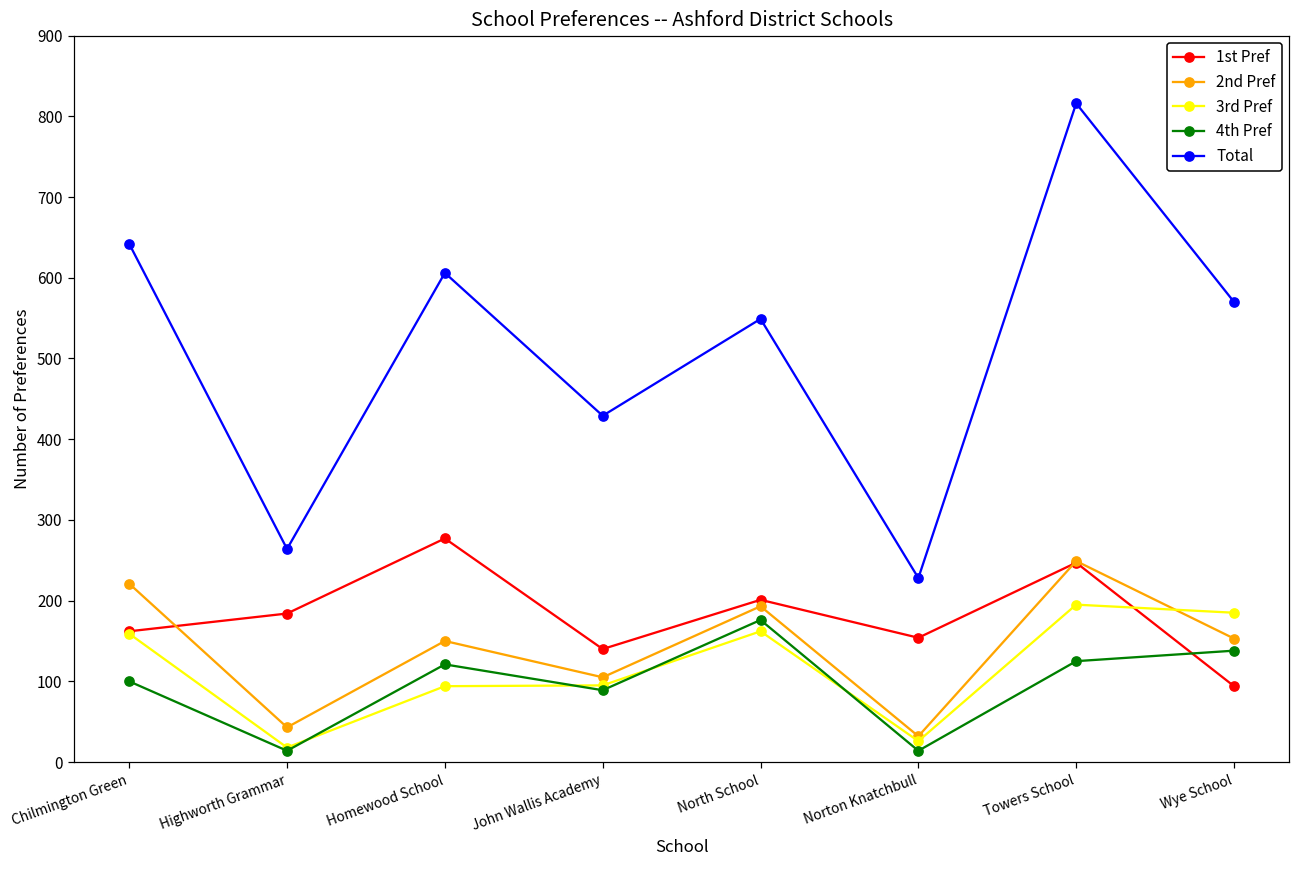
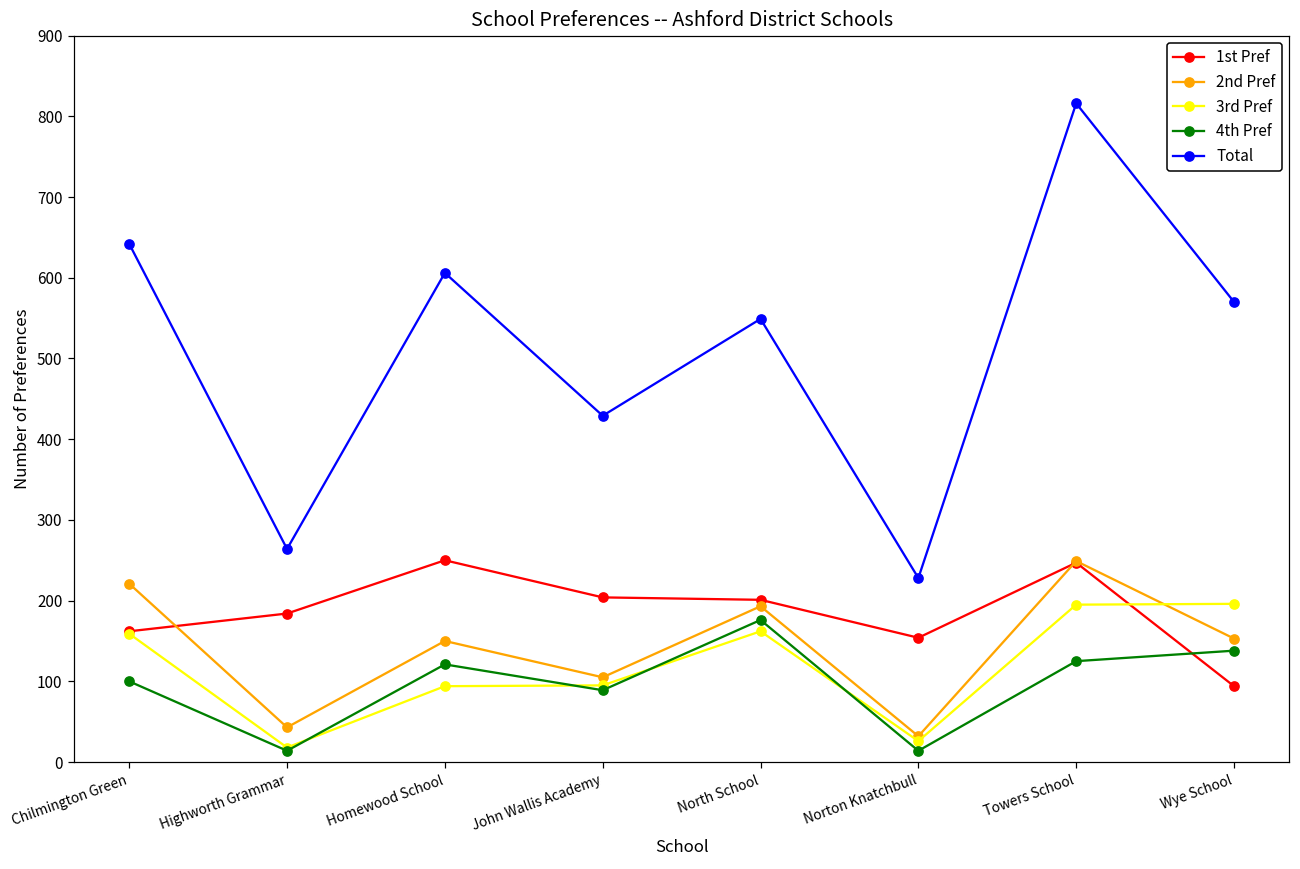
1st Pref, Homewood School: 280 -> 250
1st Pref, John Wallis Academy: 140 -> 200
3rd Pref, Wye School: 190 -> 200
